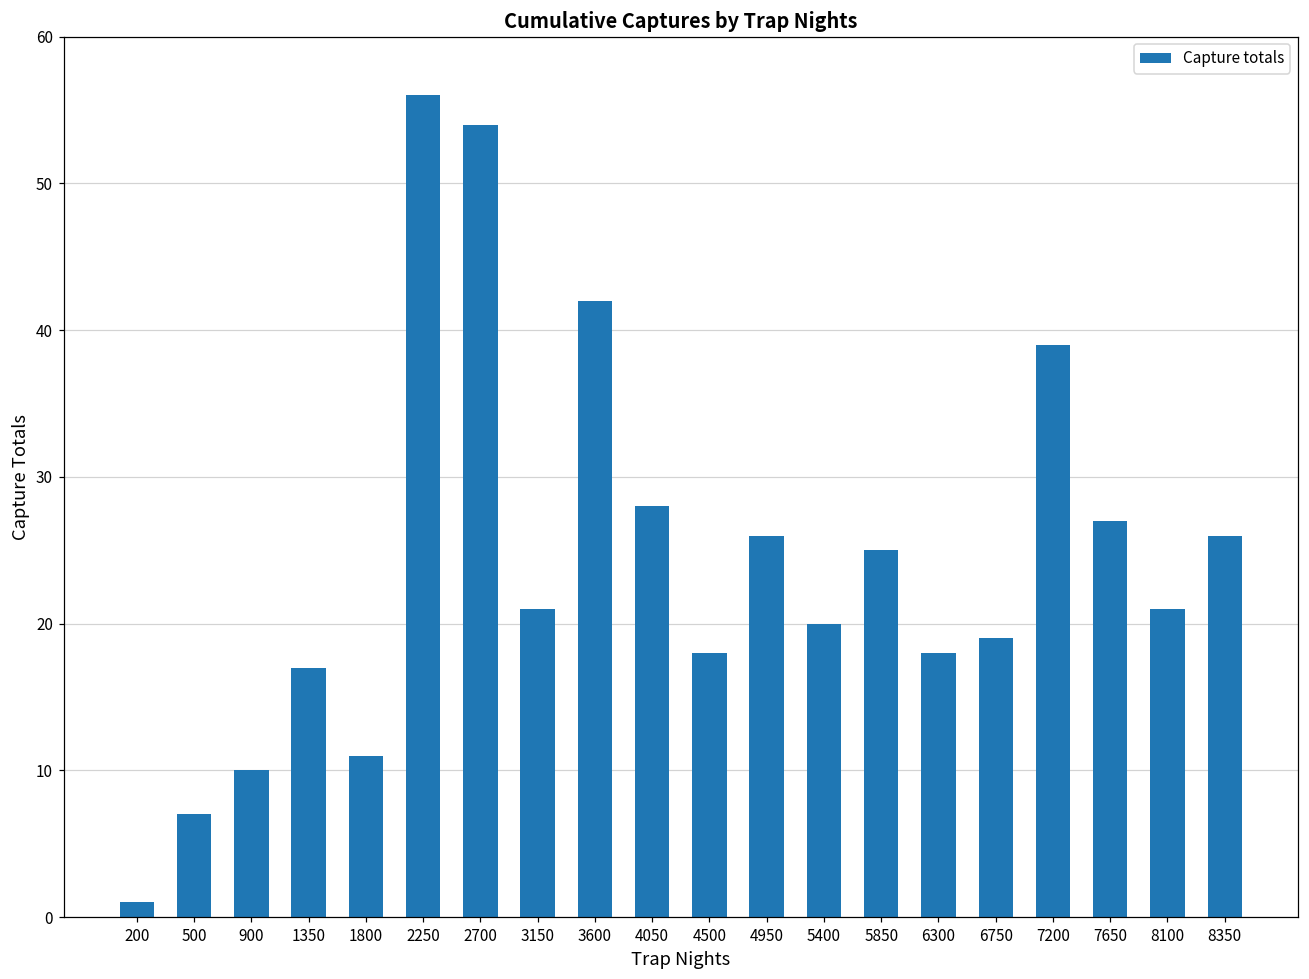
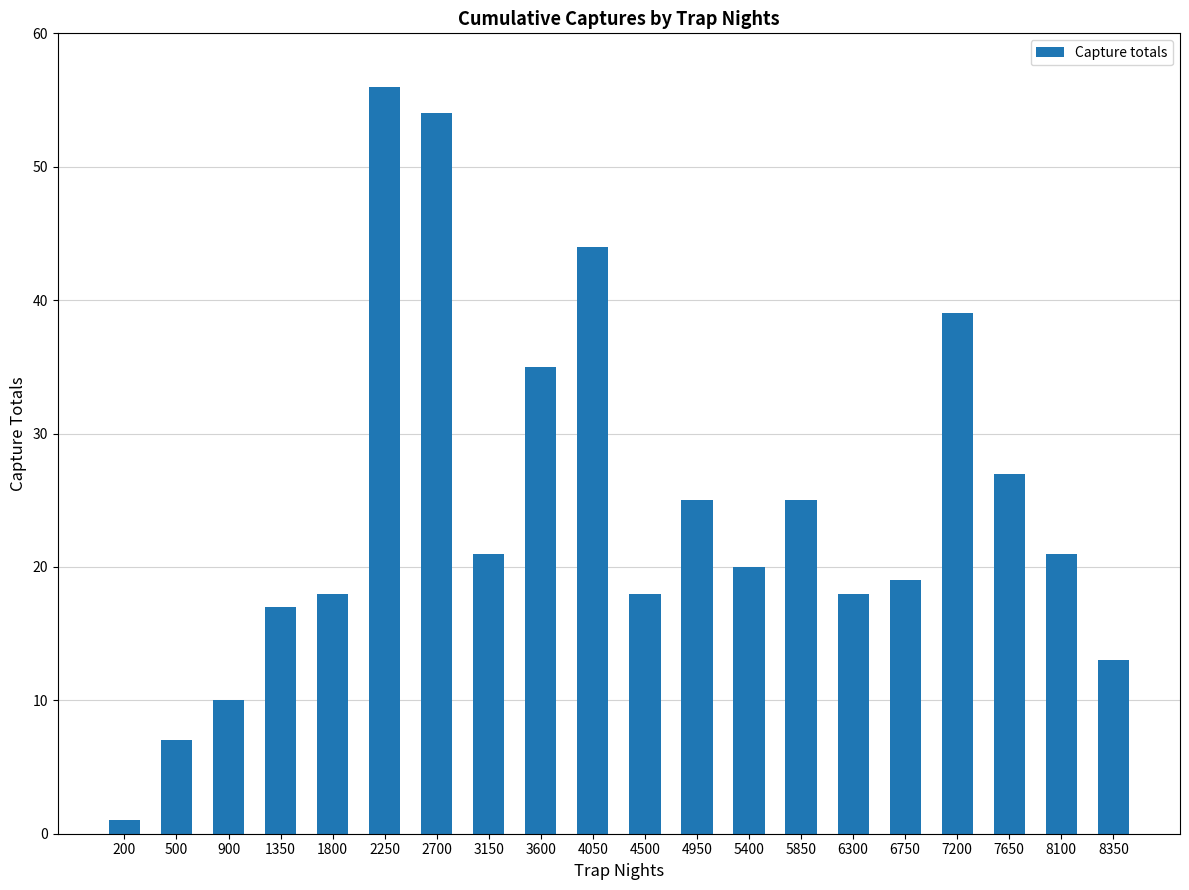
1800: 11 -> 18
3600: 42 -> 35
4050: 28 -> 44
4950: 26 -> 25
8350: 26 -> 13
